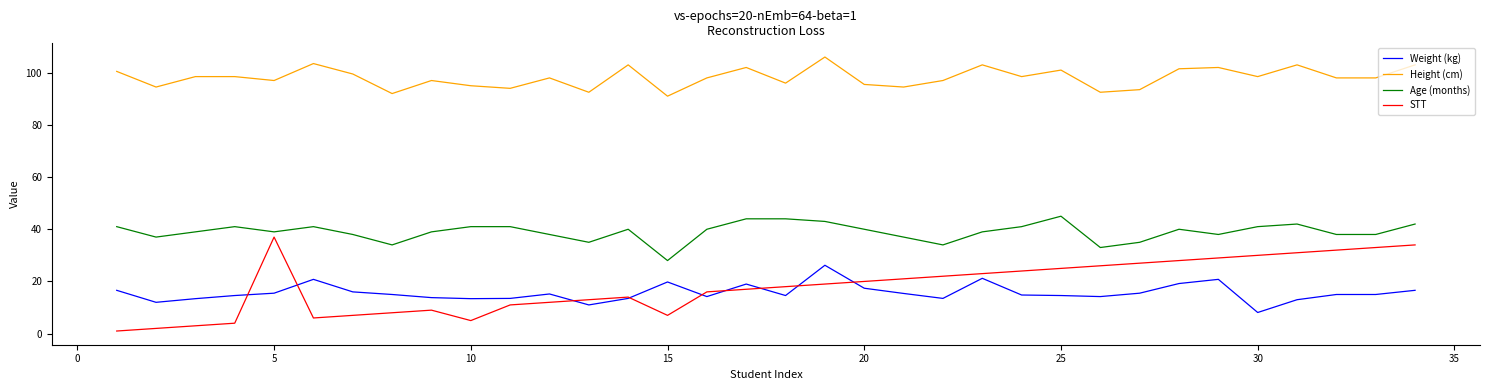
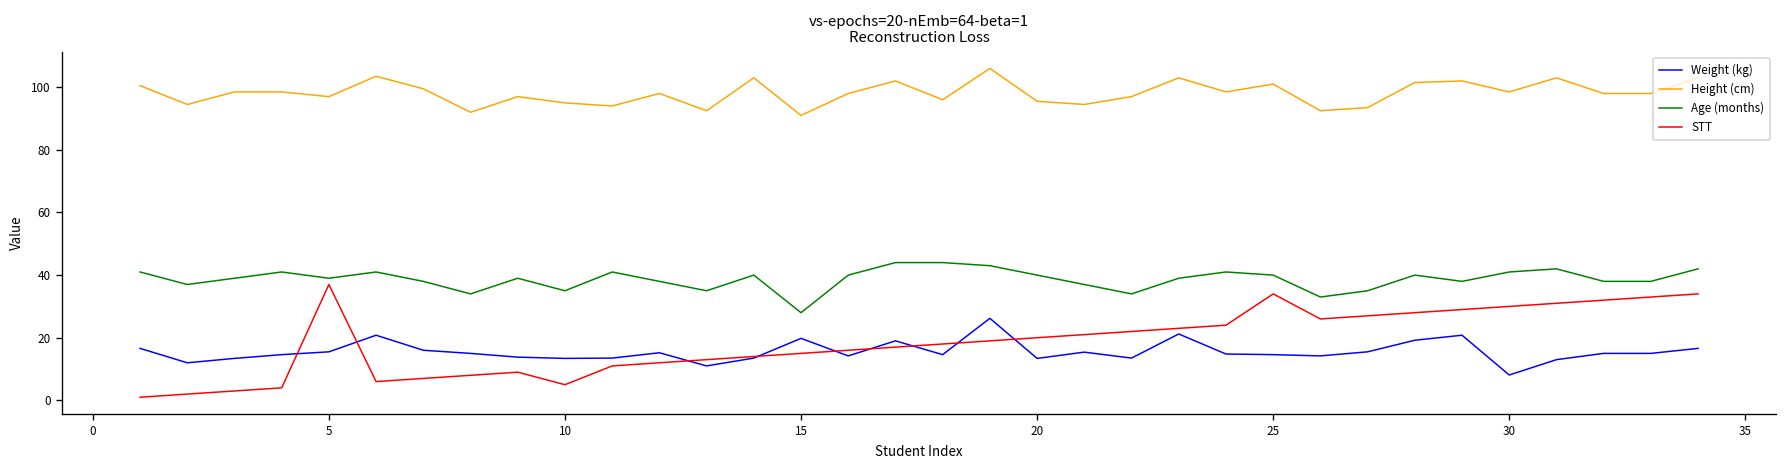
Age (months), 10: 41 -> 35
STT, 15: 7 -> 15
Weight (kg), 20: 17 -> 13
Age (months), 25: 45 -> 40
STT, 25: 25 -> 34
